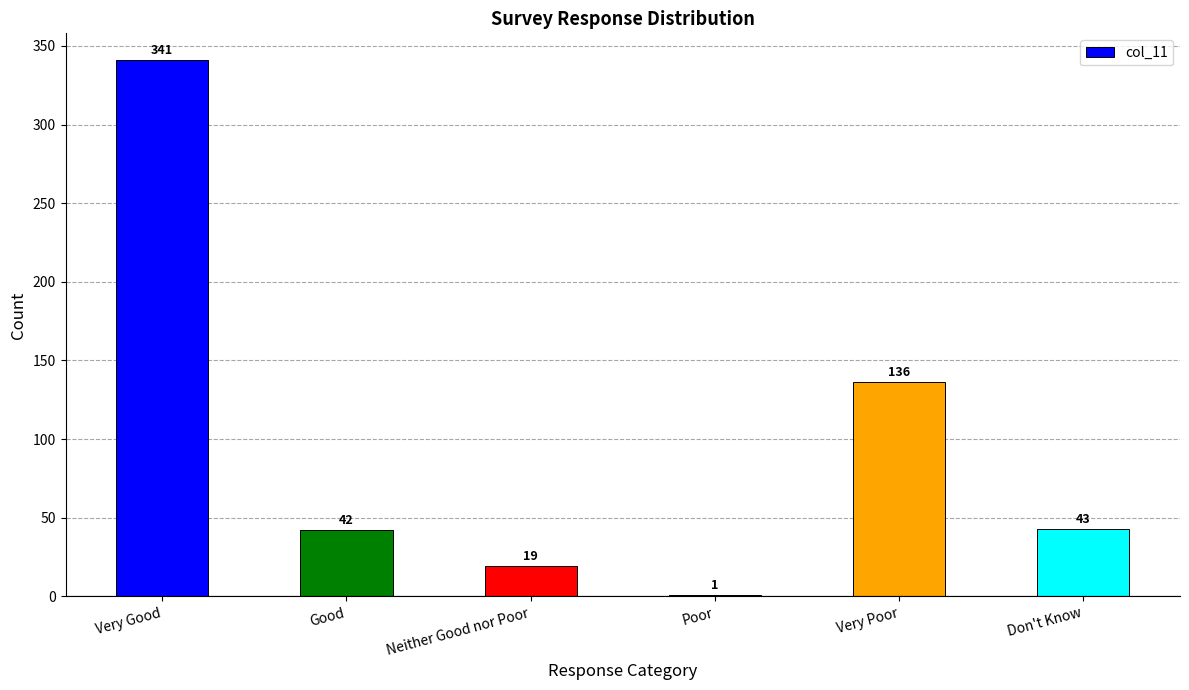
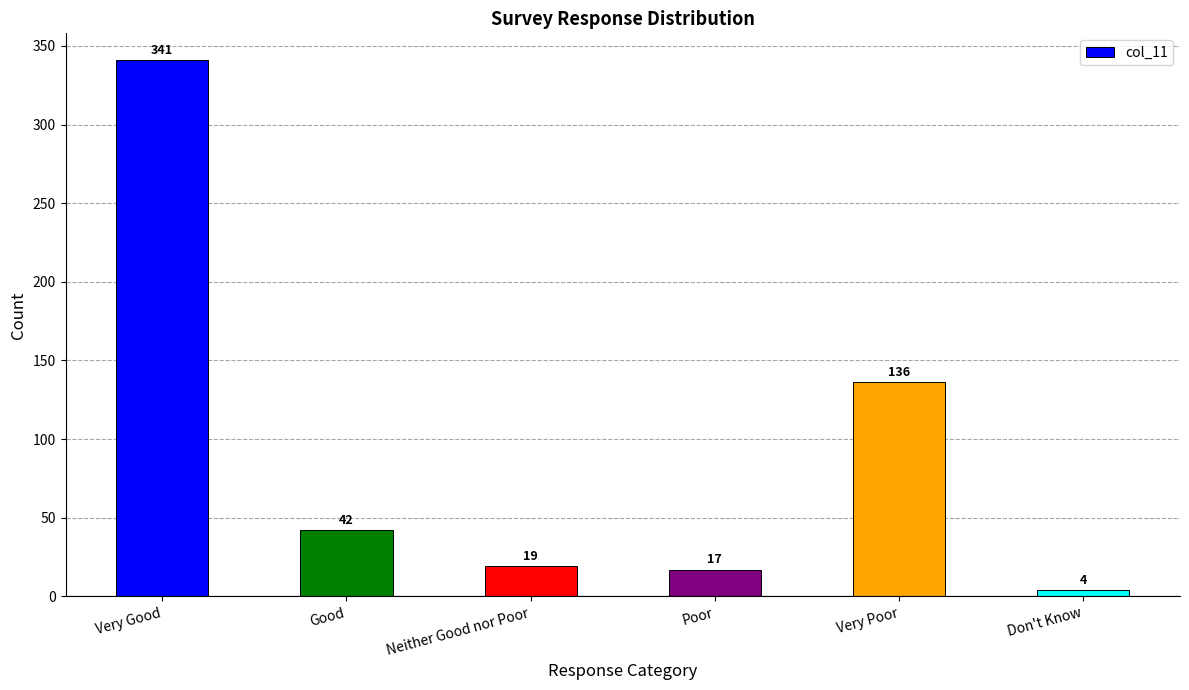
Poor: 1 -> 17
Don't Know: 43 -> 4
